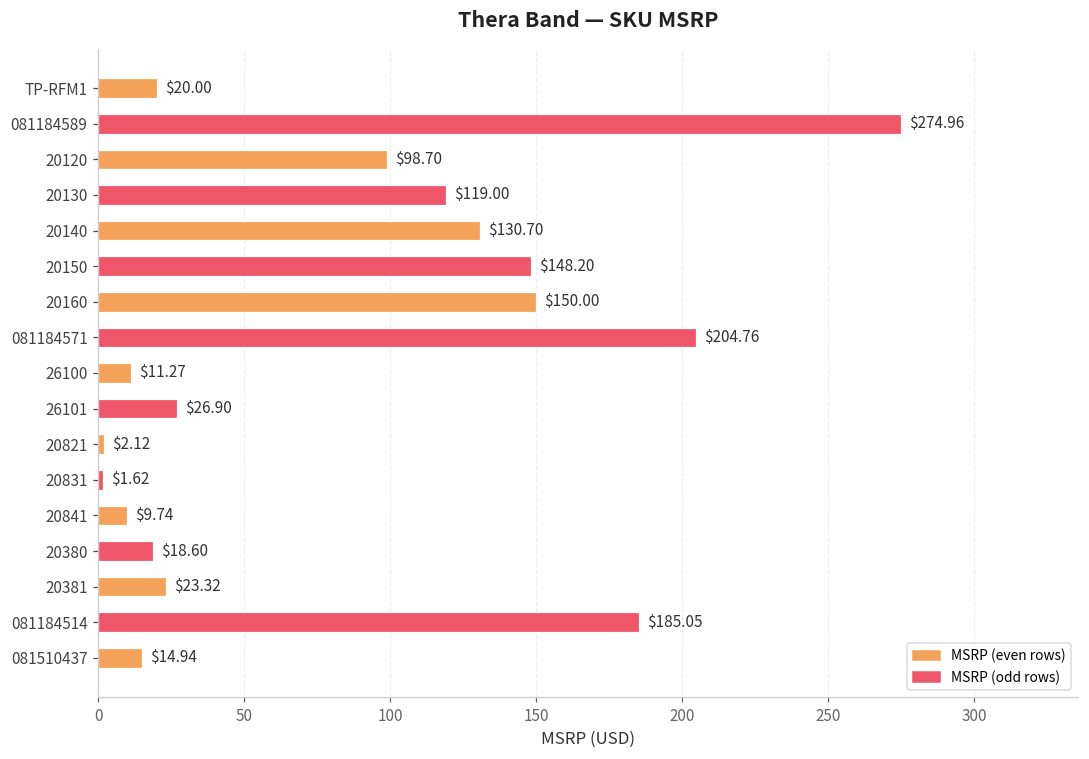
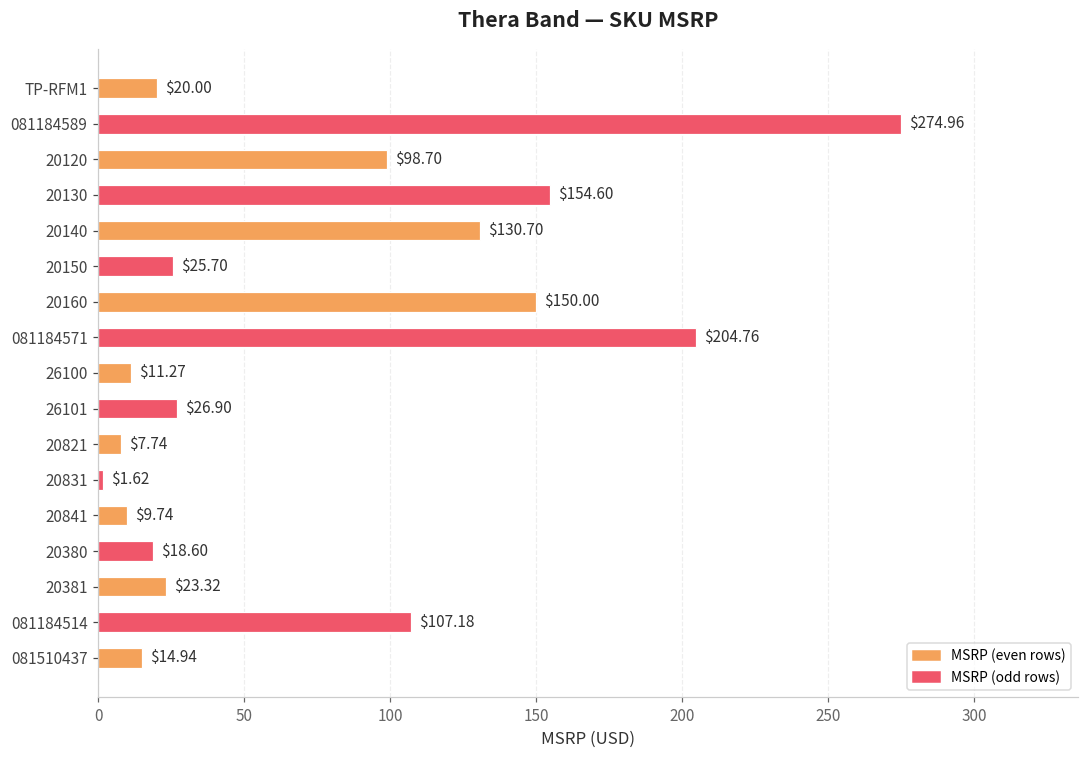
20130: $119.00 -> $154.60
20150: $148.20 -> $25.70
20821: $2.12 -> $7.74
081184514: $185.05 -> $107.18
